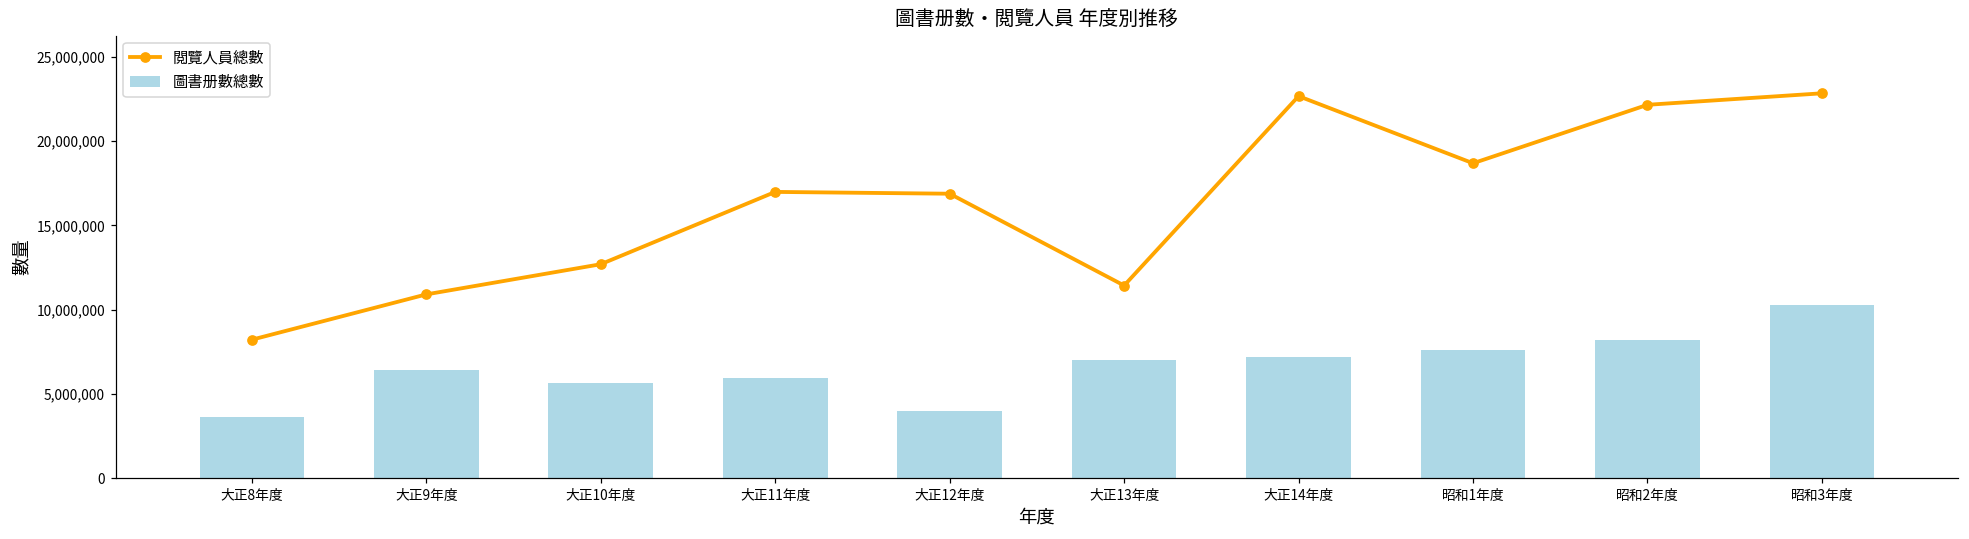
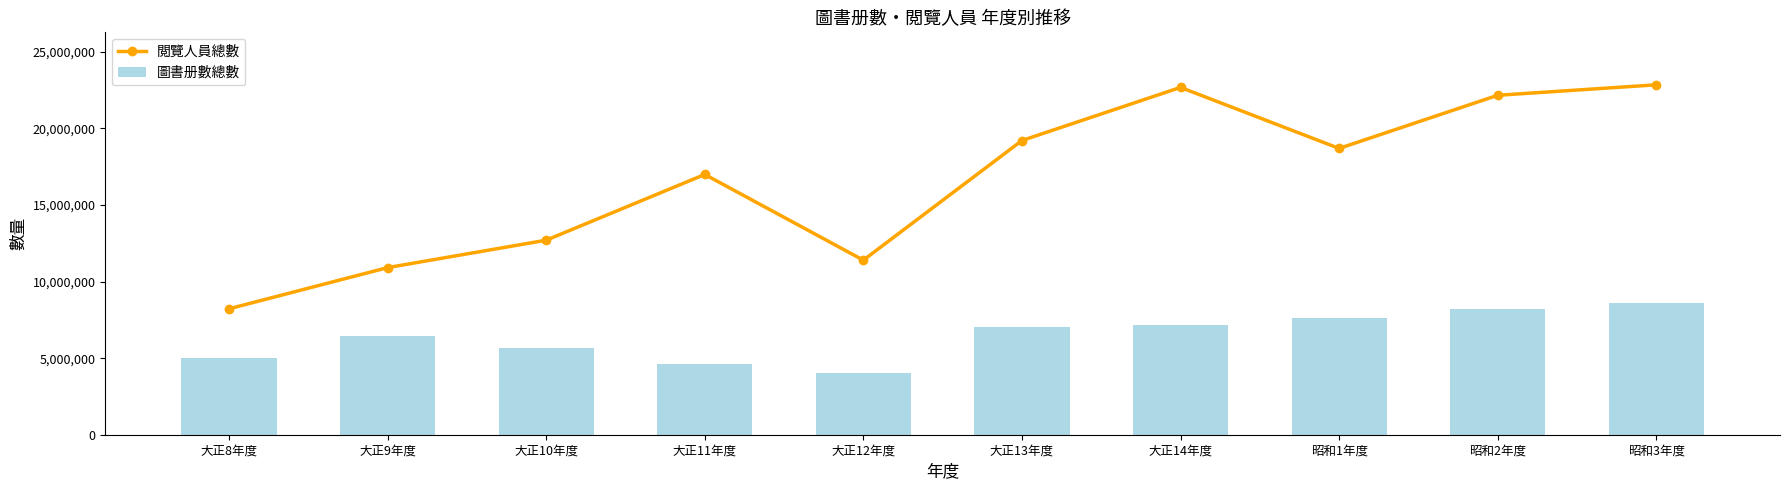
圖書册數總數, 大正8年度: 3,600,000 -> 5,000,000
圖書册數總數, 大正11年度: 5,900,000 -> 4,600,000
閲覽人員總數, 大正12年度: 16,900,000 -> 11,400,000
閲覽人員總數, 大正13年度: 11,400,000 -> 19,200,000
圖書册數總數, 昭和3年度: 10,300,000 -> 8,600,000
